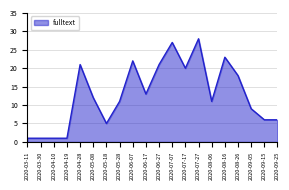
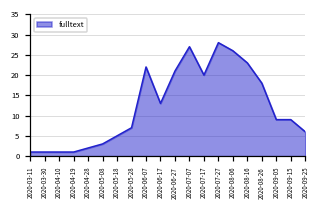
2020-04-28: 21 -> 2
2020-05-08: 12 -> 3
2020-05-28: 11 -> 7
2020-08-06: 11 -> 26
2020-09-15: 6 -> 9
